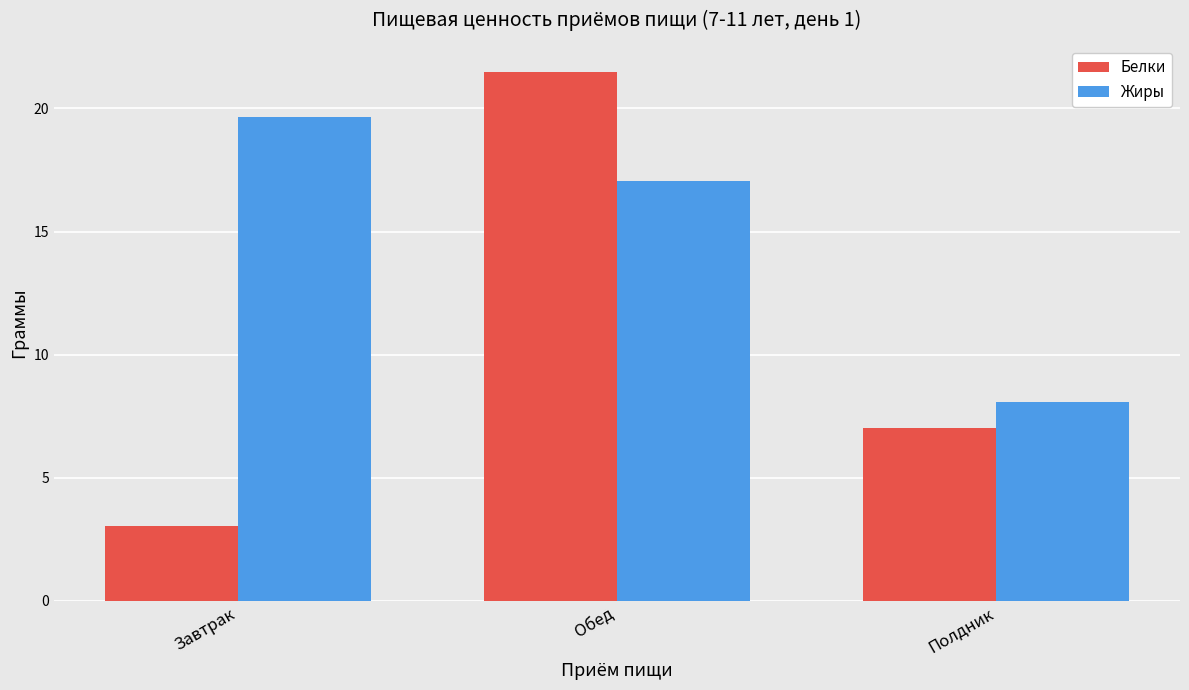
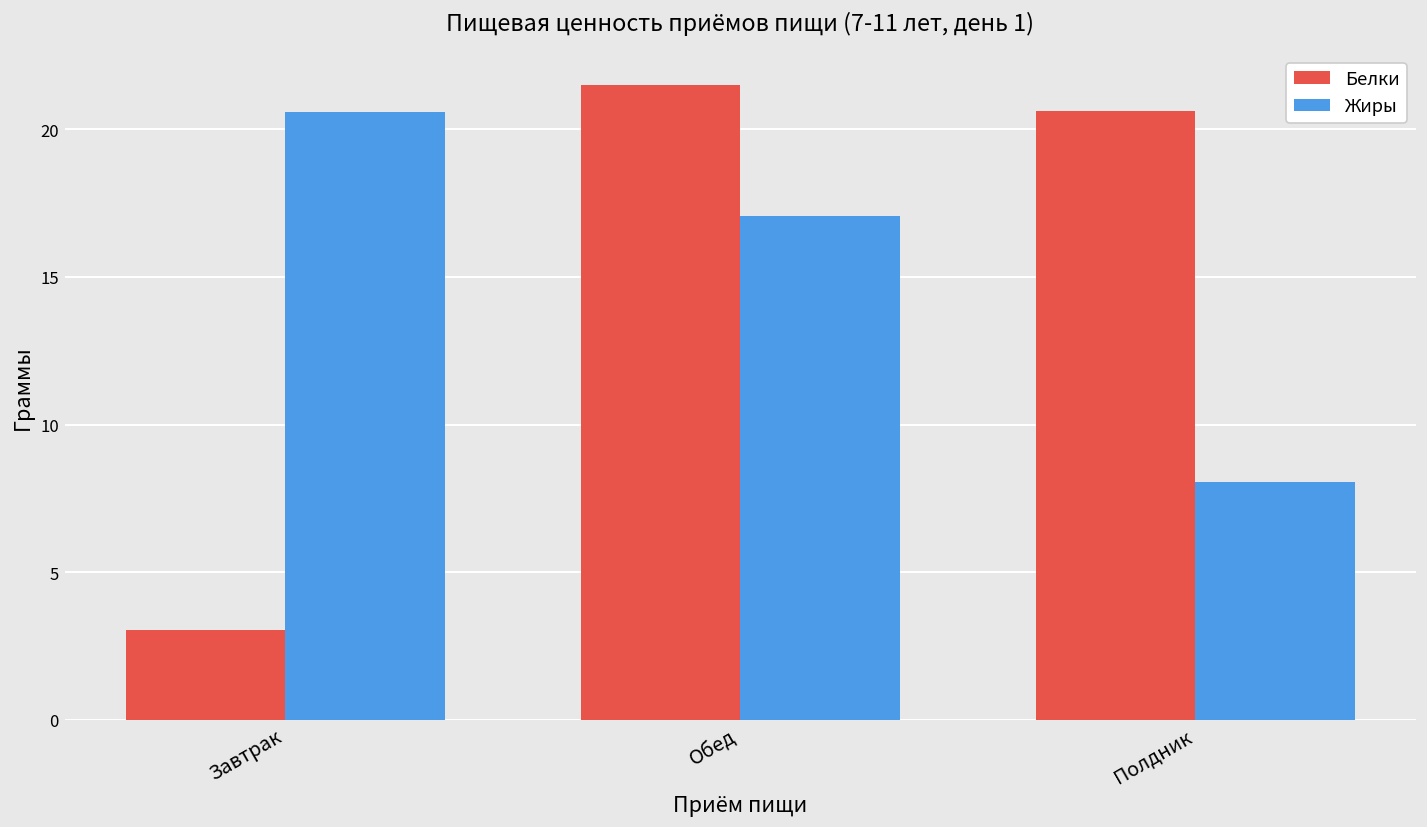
Жиры, Завтрак: 19.7 -> 20.6
Белки, Полдник: 7.0 -> 20.6
